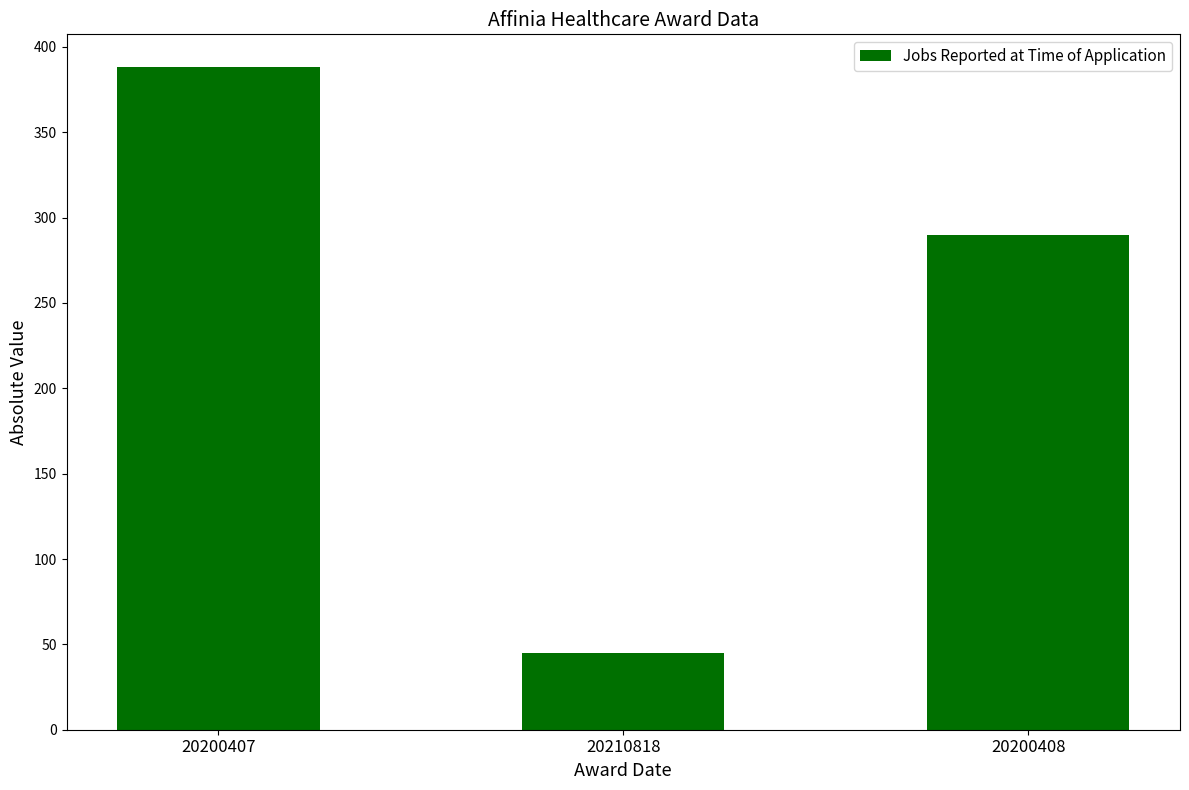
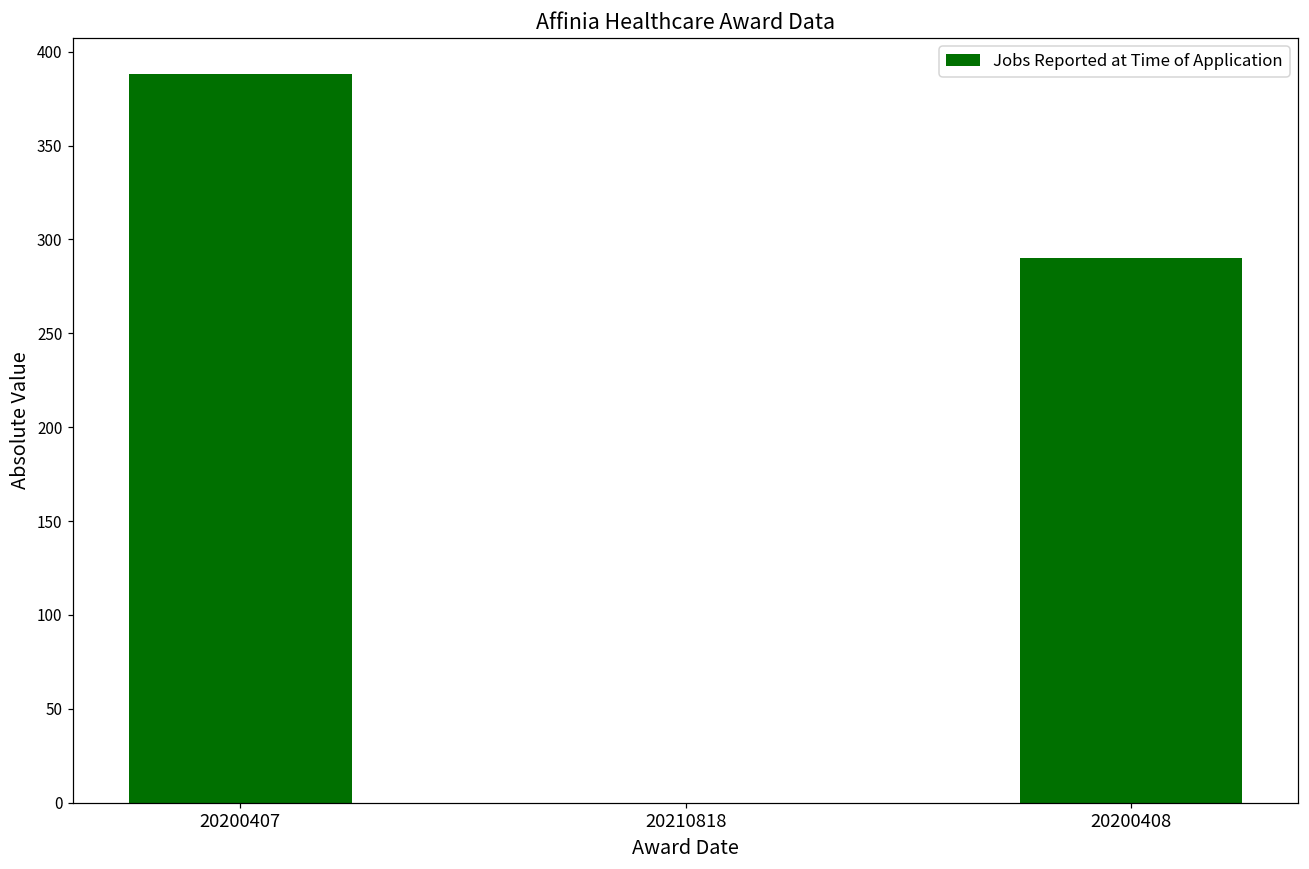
20210818: 45 -> 0
